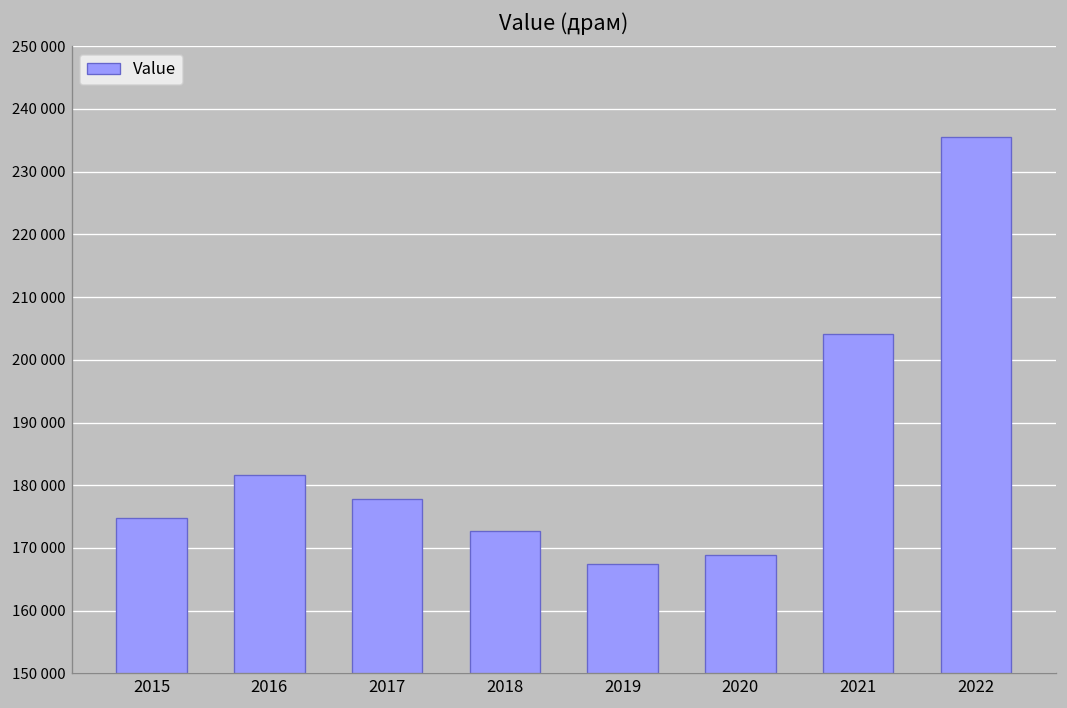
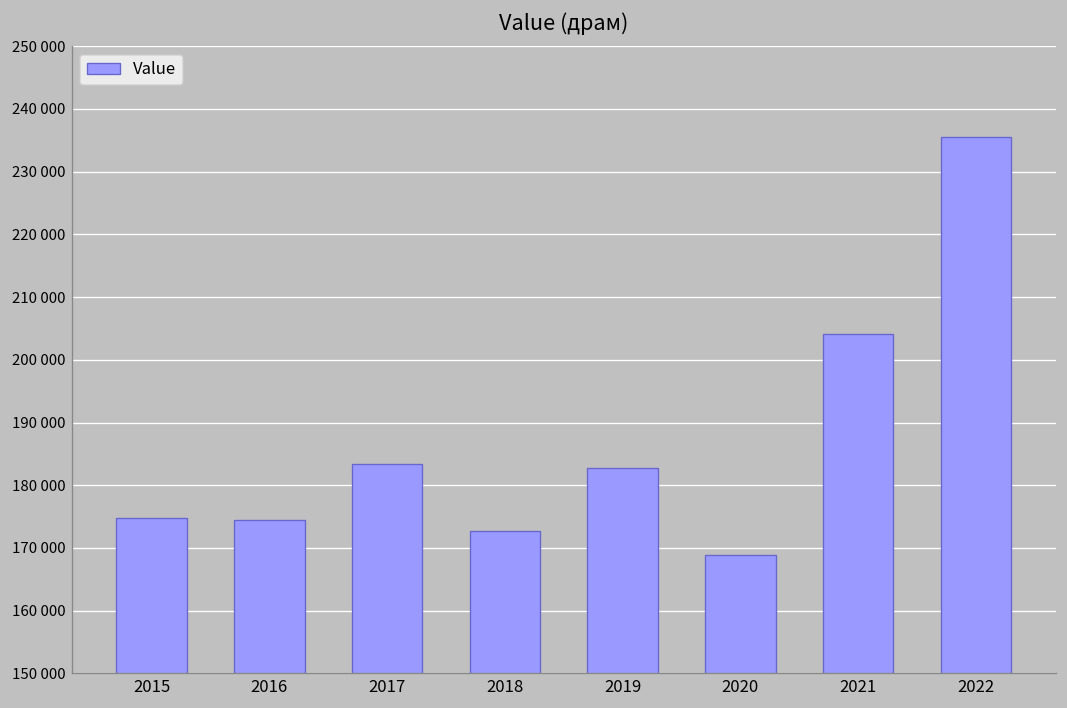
2016: 182000 -> 174000
2017: 178000 -> 183000
2019: 167000 -> 183000
